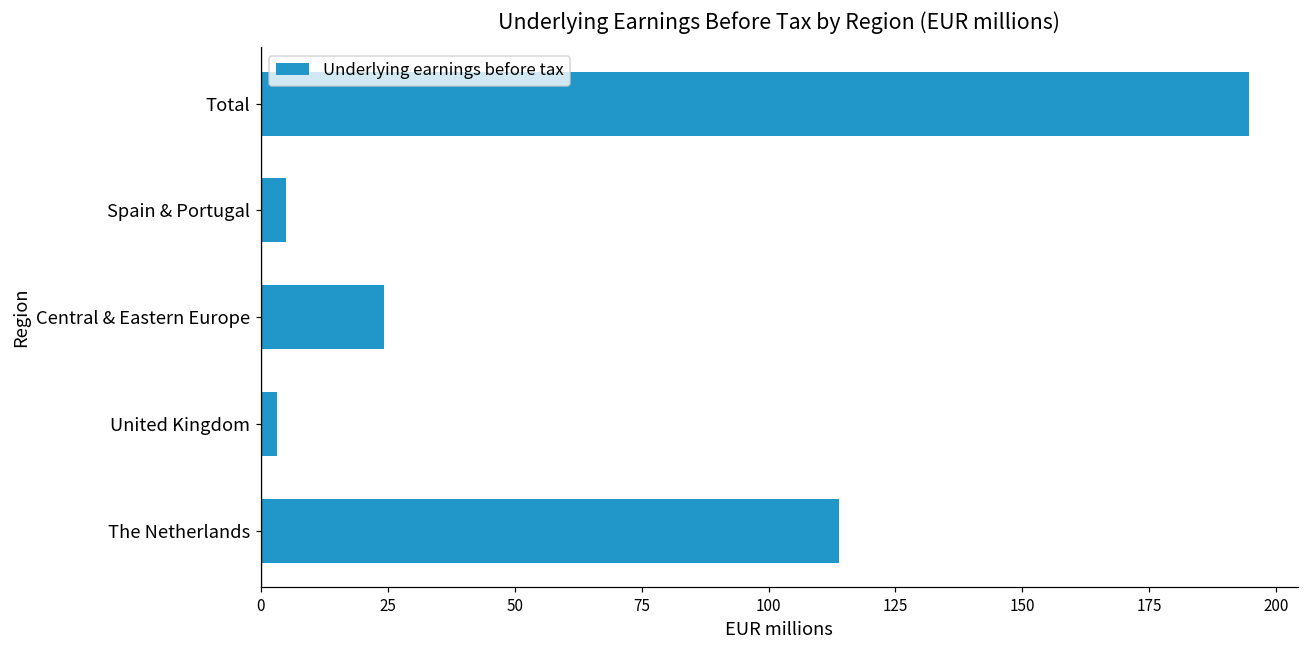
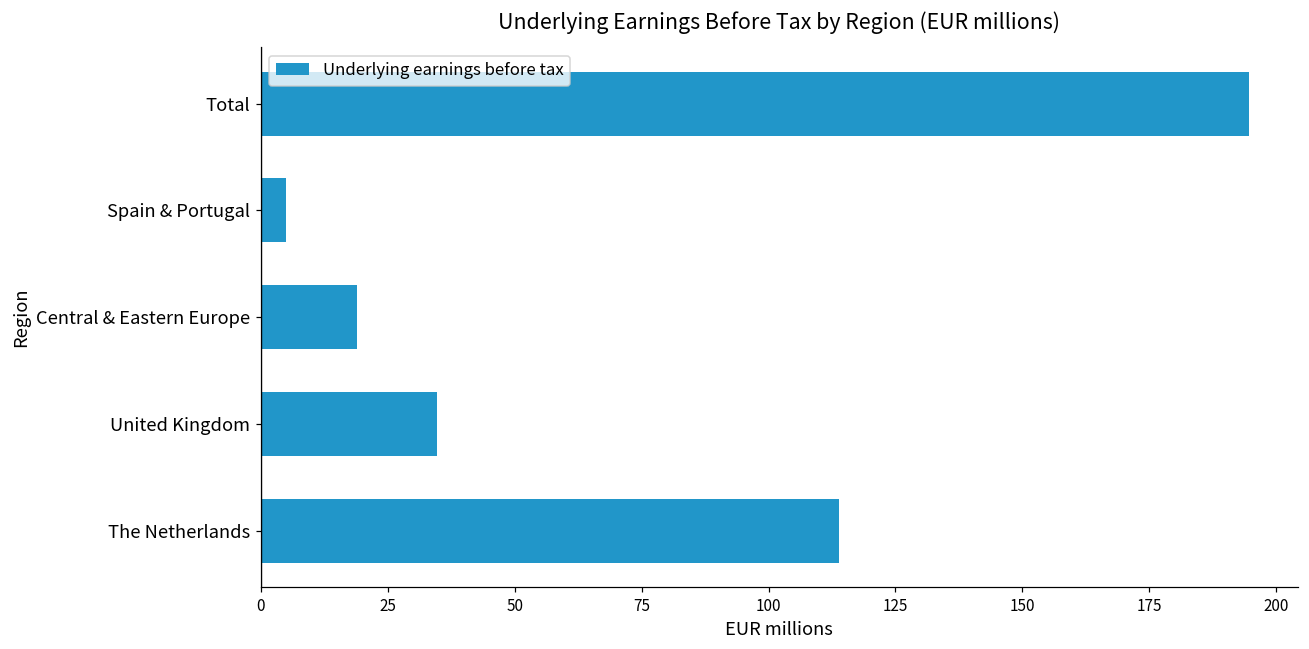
Central & Eastern Europe: 24 -> 19
United Kingdom: 3 -> 35
